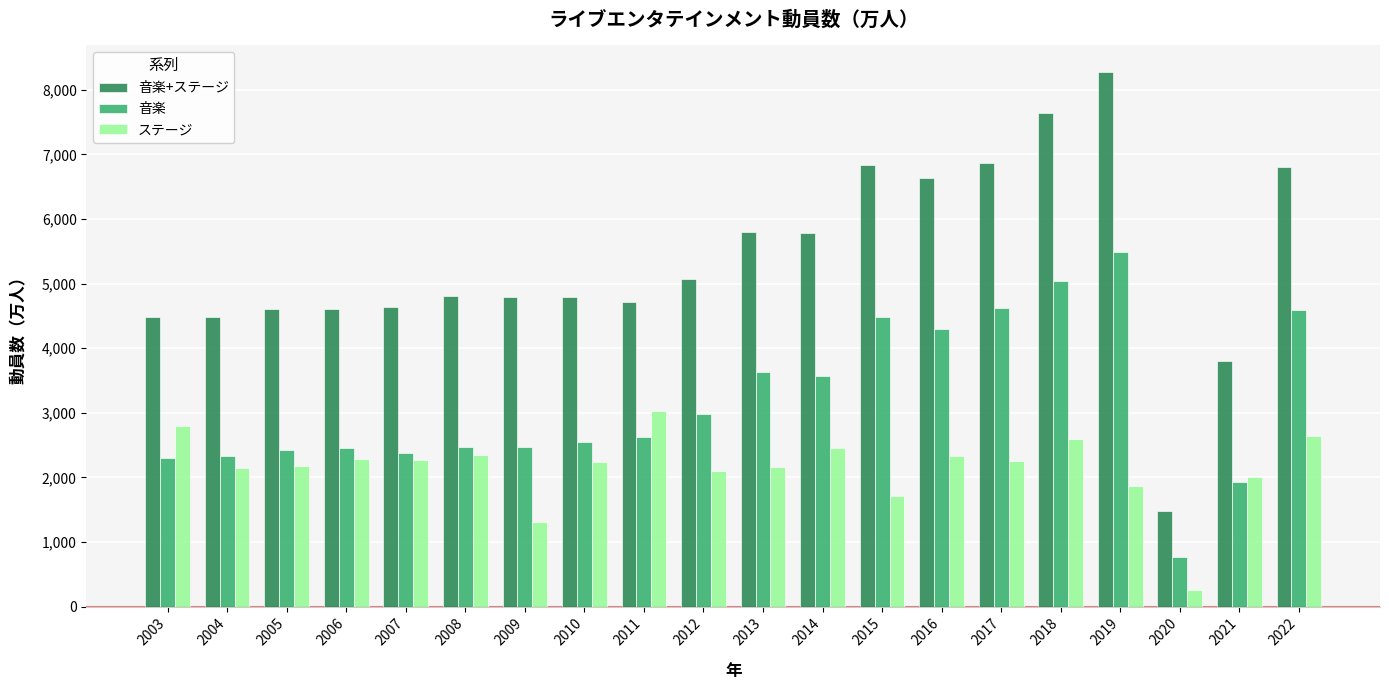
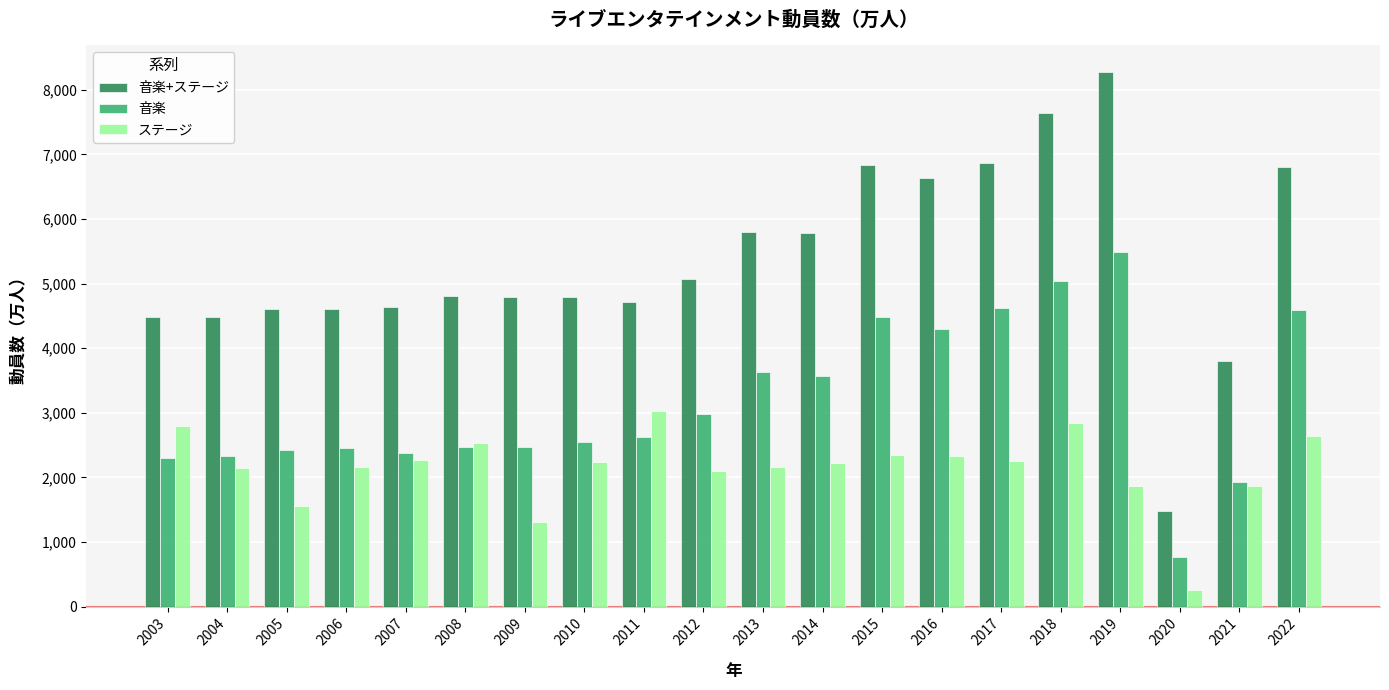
ステージ, 2005: 2,200 -> 1,600
ステージ, 2006: 2,300 -> 2,200
ステージ, 2008: 2,300 -> 2,500
ステージ, 2014: 2,500 -> 2,200
ステージ, 2015: 1,700 -> 2,300
ステージ, 2018: 2,600 -> 2,800
ステージ, 2021: 2,000 -> 1,900
